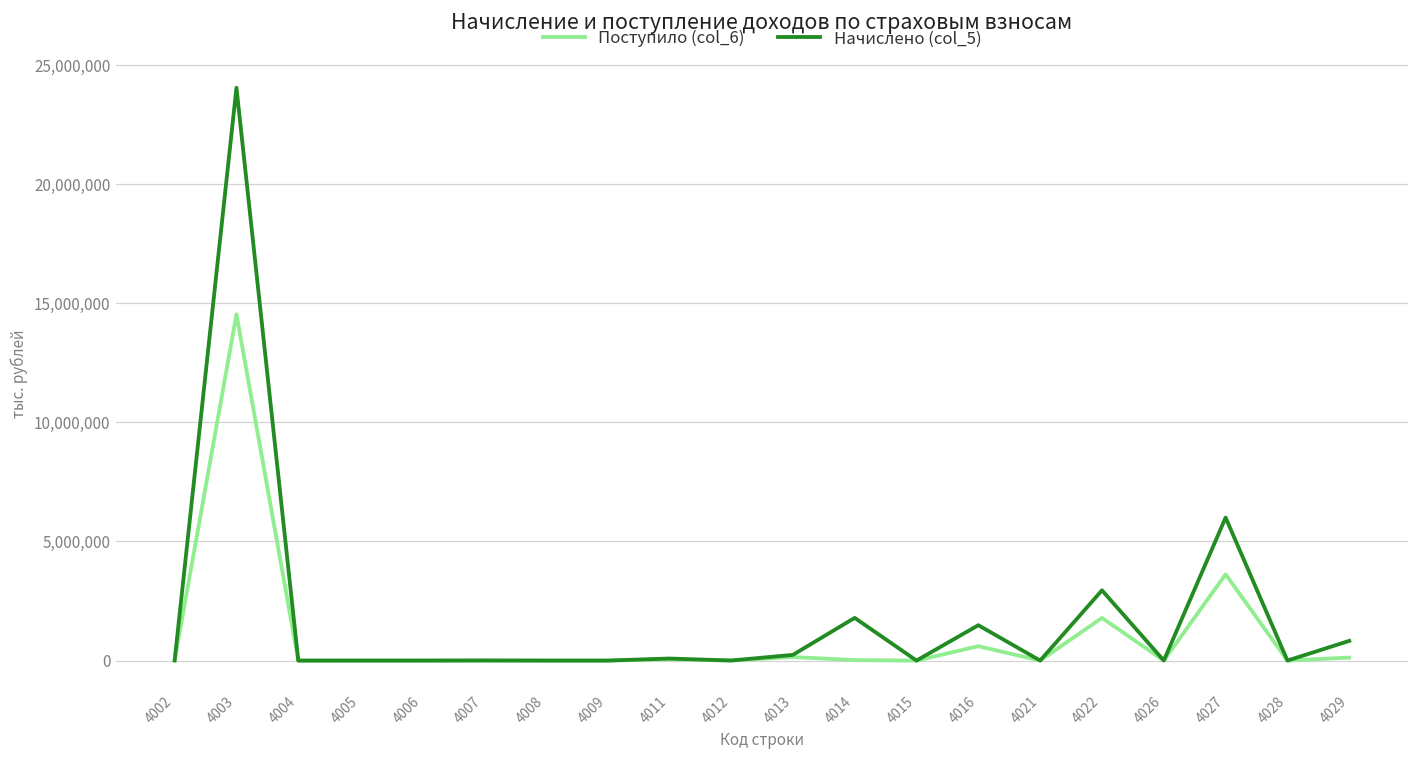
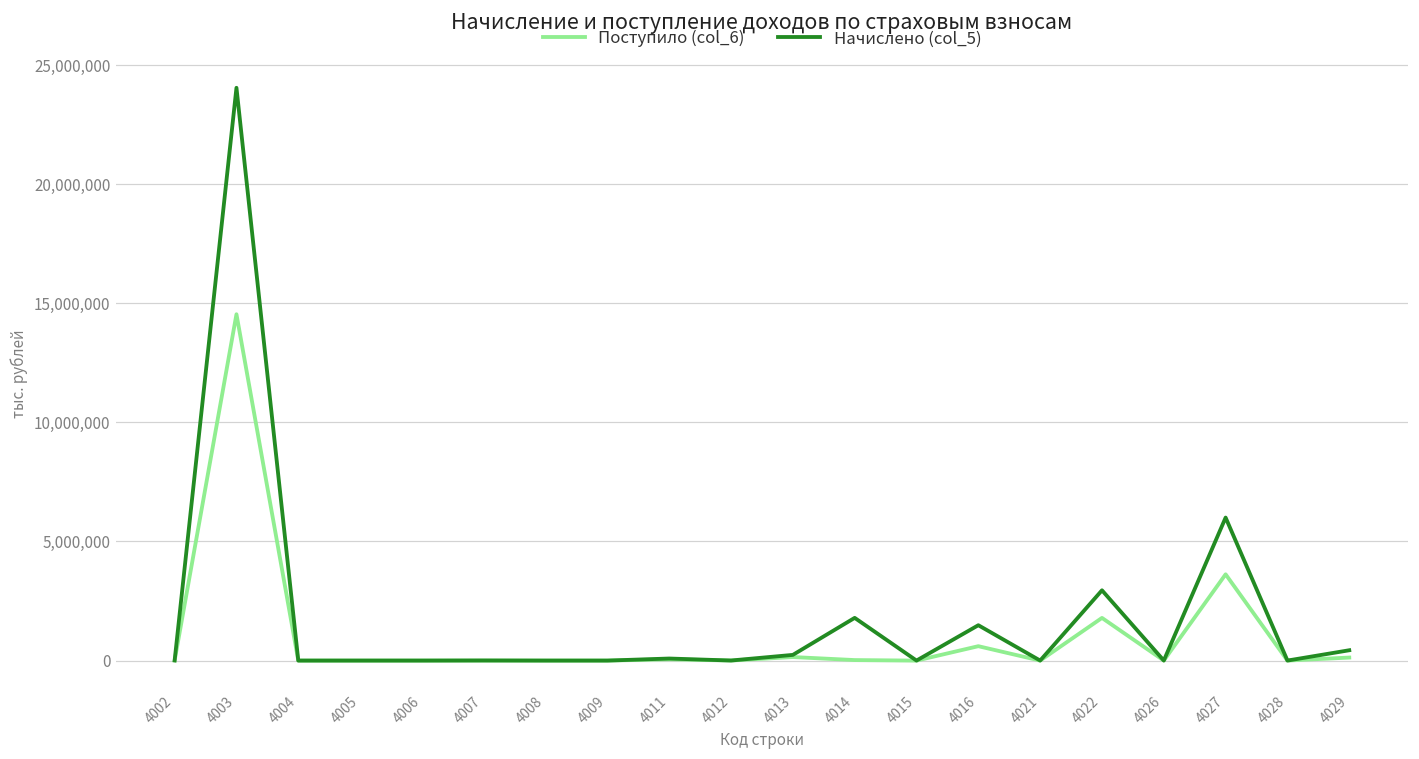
Начислено (col_5), 4029: 800,000 -> 400,000
